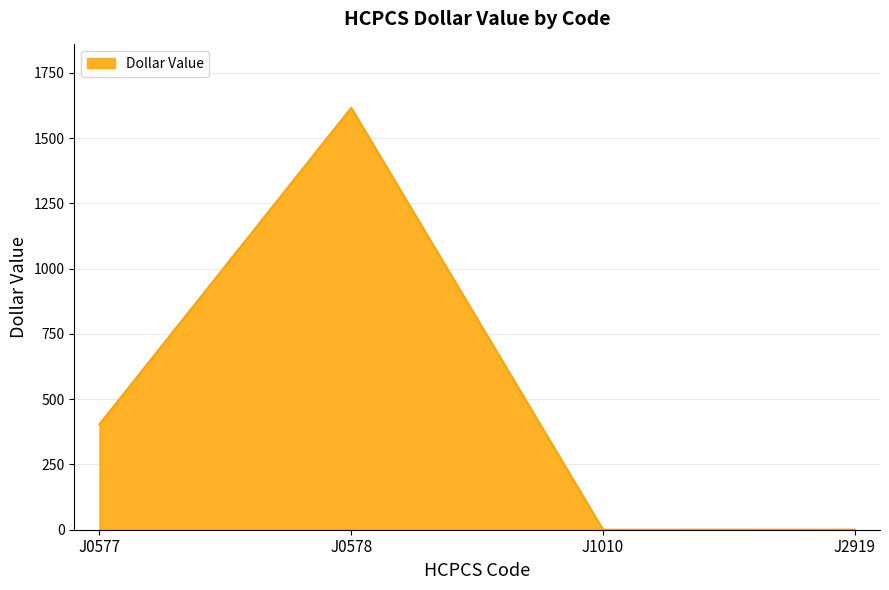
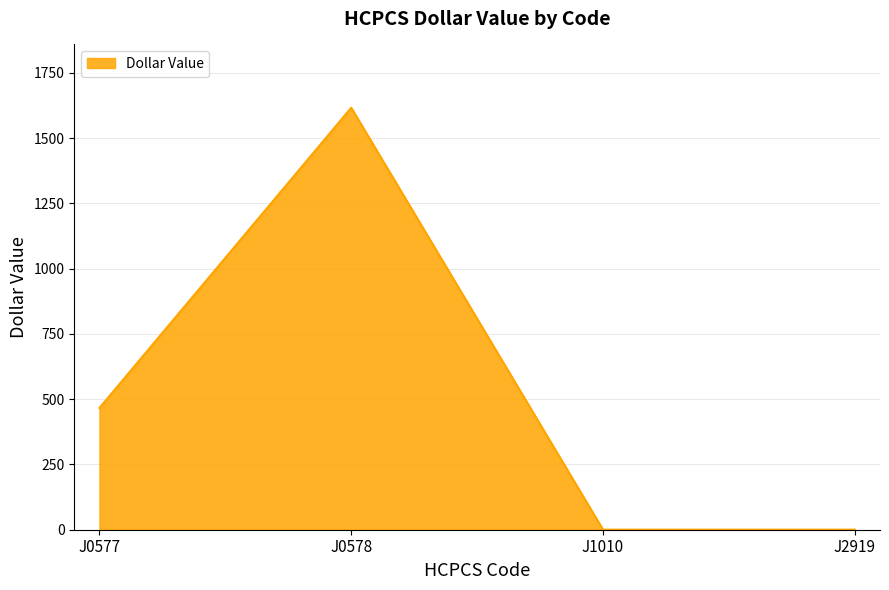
J0577: 400 -> 470
